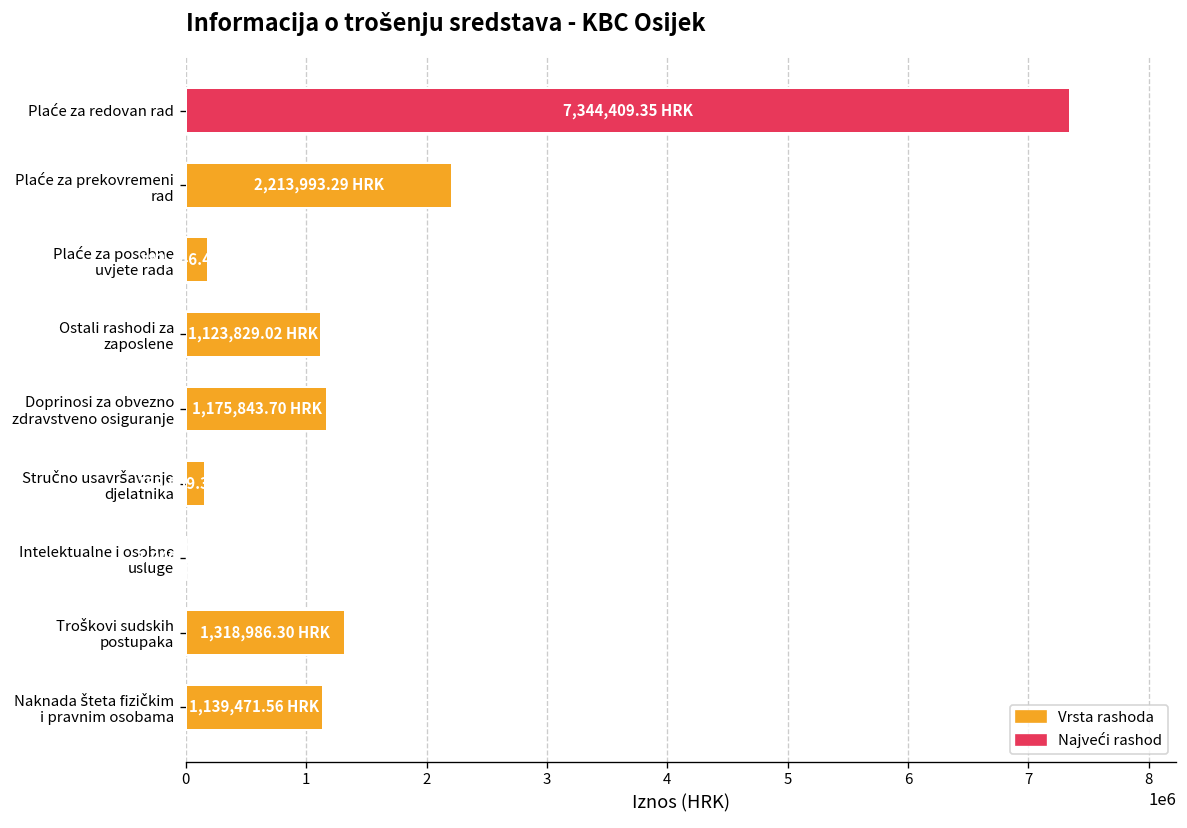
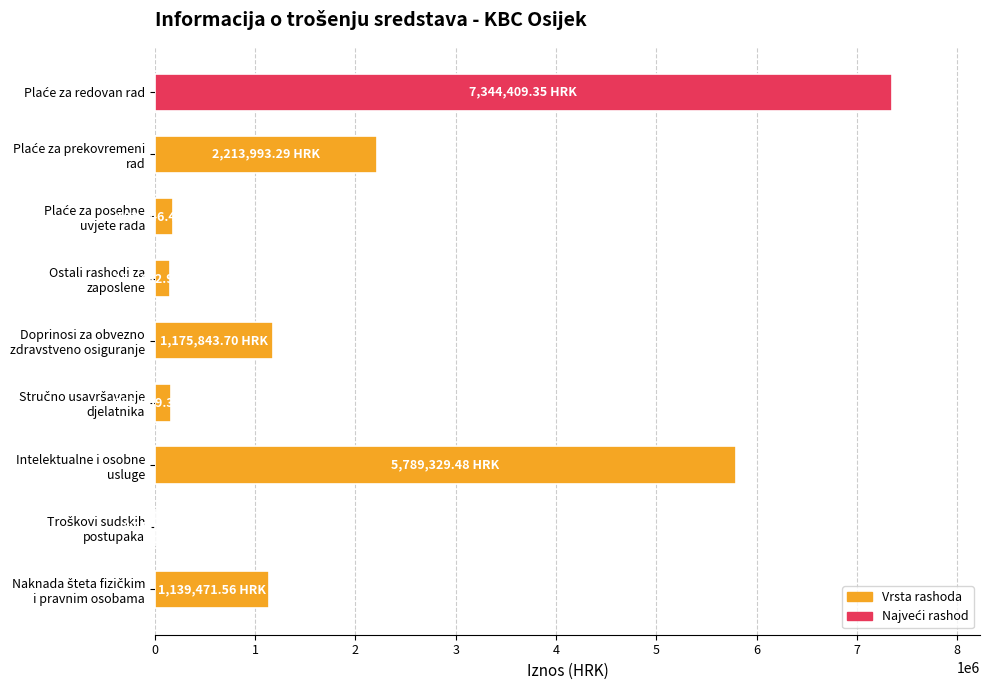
Ostali rashodi za zaposlene: 1120000 -> 150000
Intelektualne i osobne usluge: 0 -> 5790000
Troškovi sudskih postupaka: 1320000 -> 0
